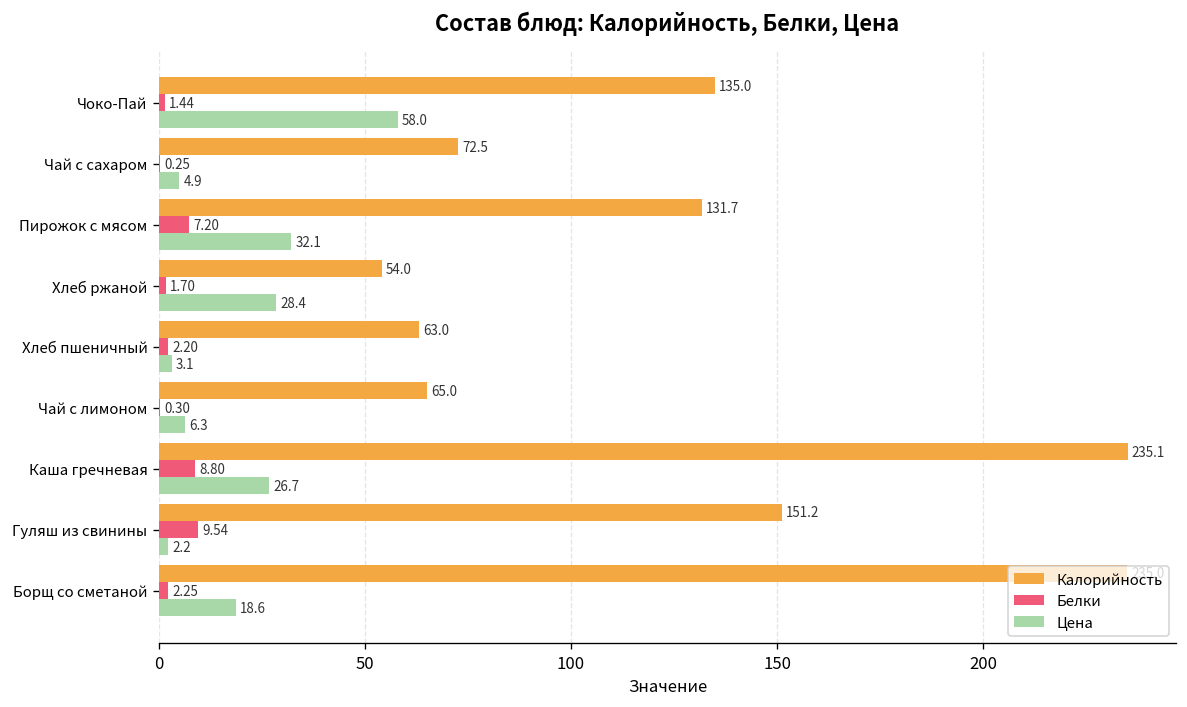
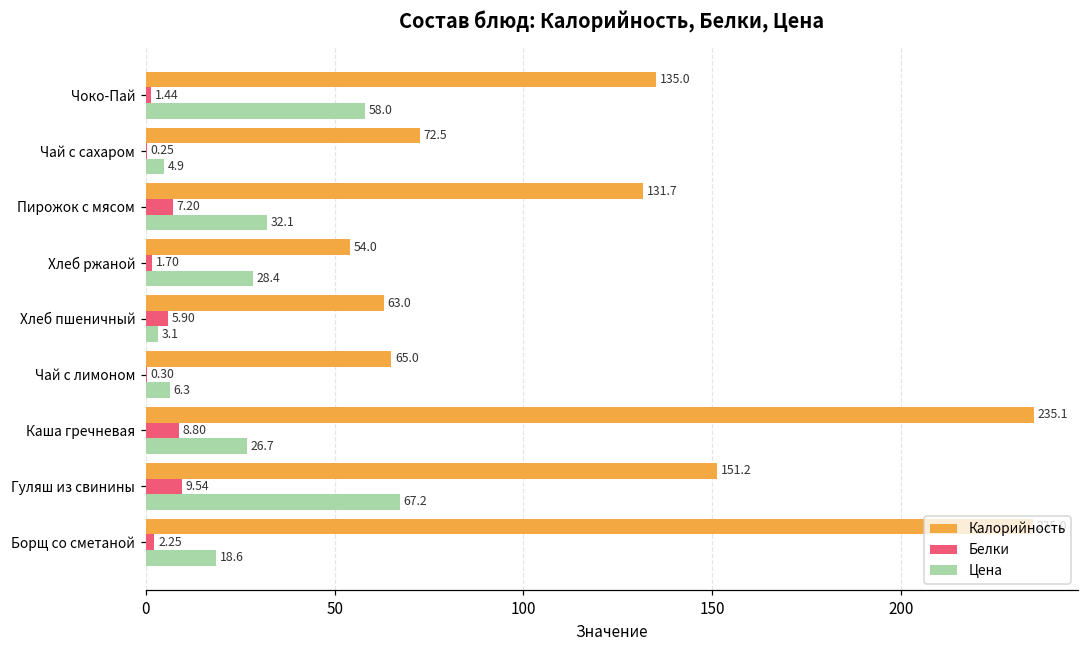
Белки, Хлеб пшеничный: 2.20 -> 5.90
Цена, Гуляш из свинины: 2.2 -> 67.2
